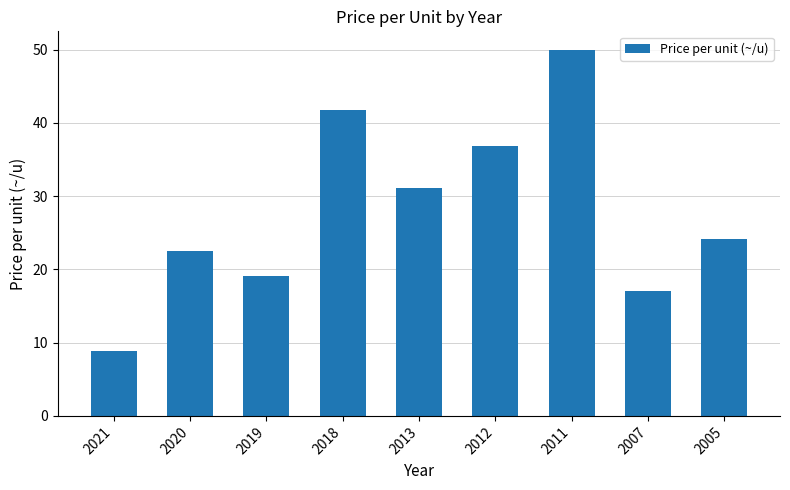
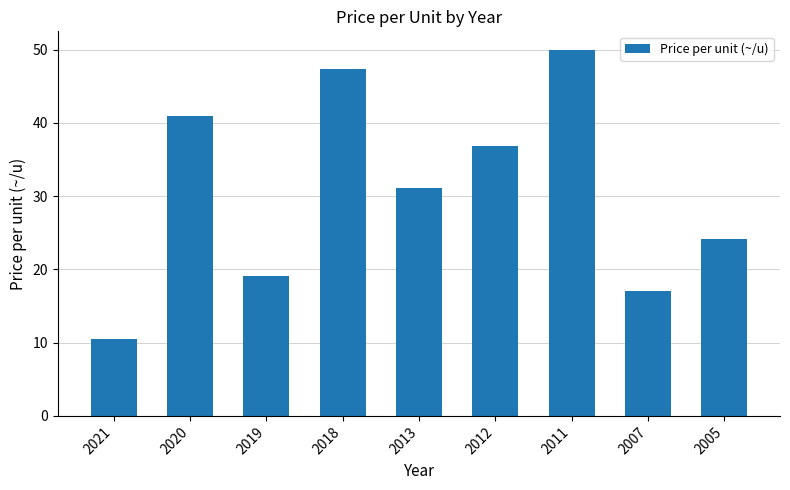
2021: 9 -> 11
2020: 23 -> 41
2018: 42 -> 47
